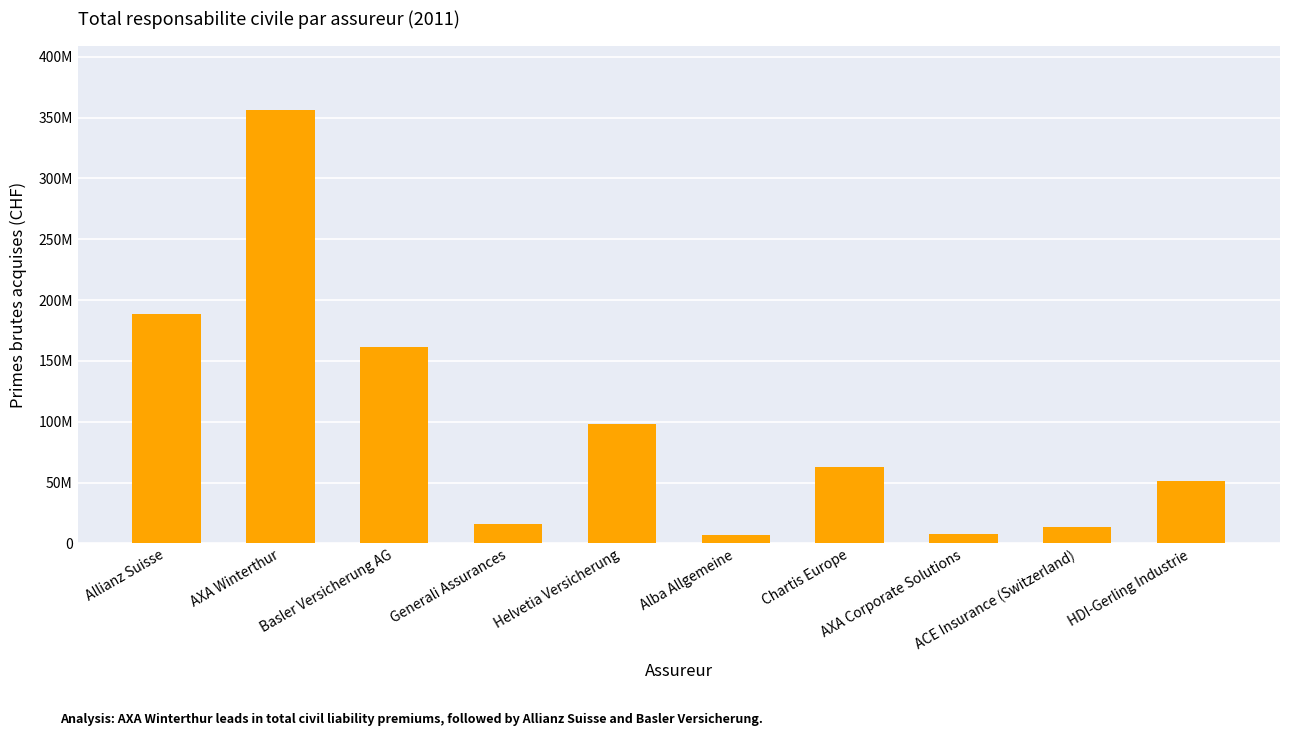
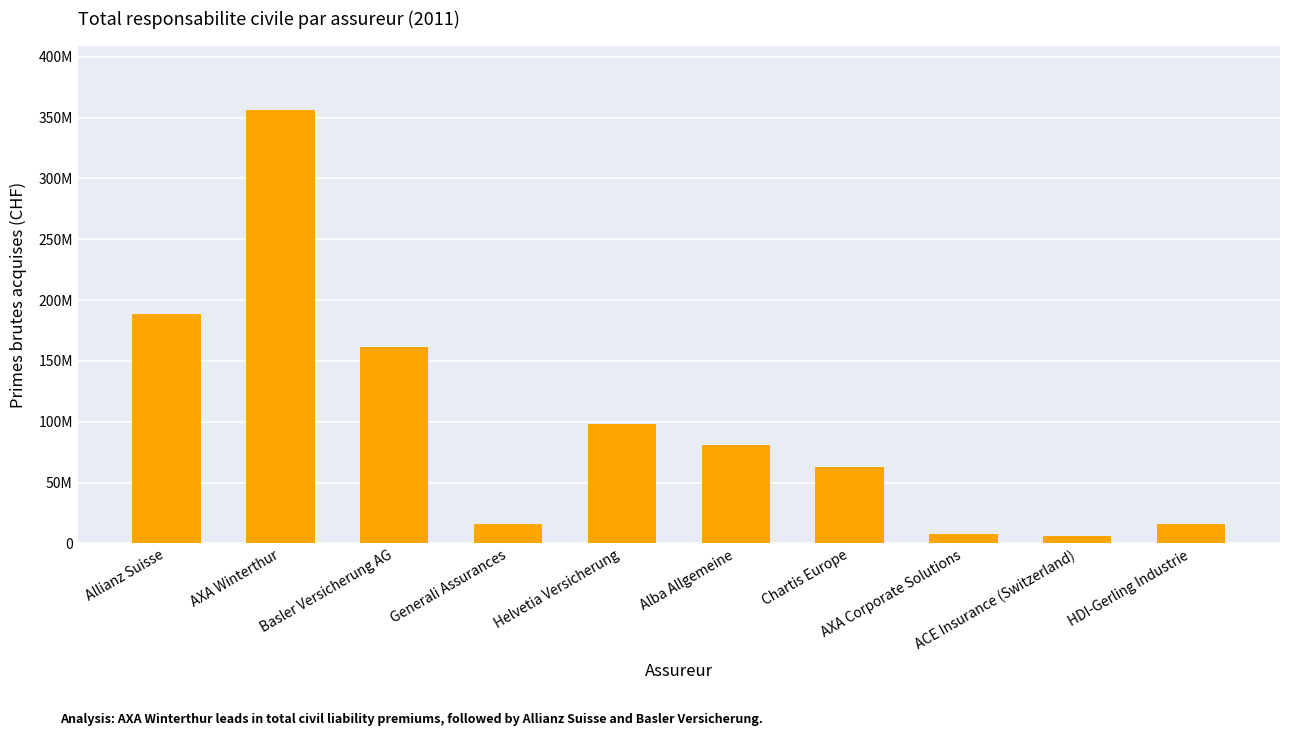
Alba Allgemeine: 7000000 -> 81000000
ACE Insurance (Switzerland): 13000000 -> 6000000
HDI-Gerling Industrie: 52000000 -> 16000000
